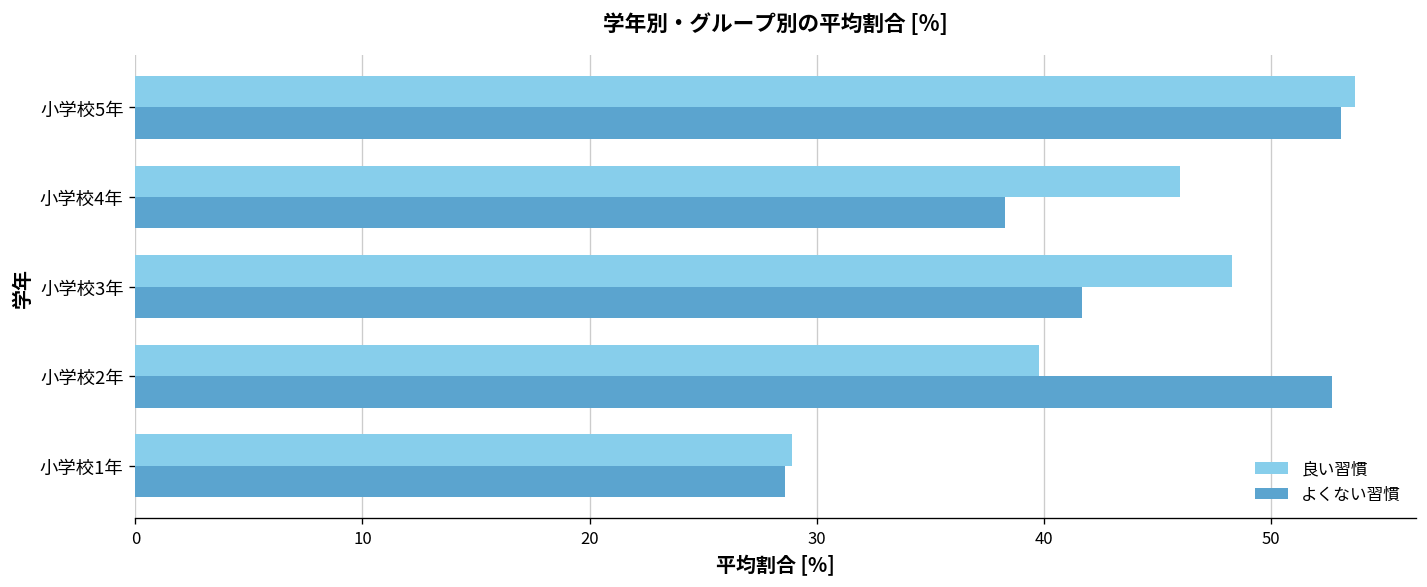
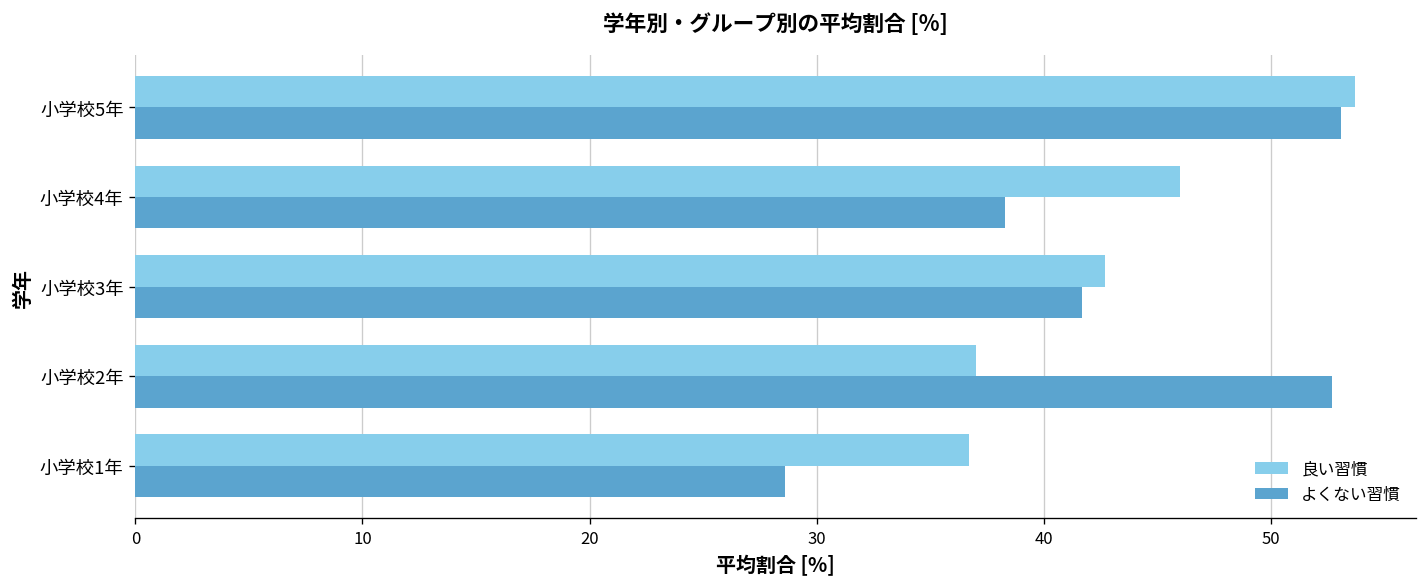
良い習慣, 小学校3年: 48.3 -> 42.7
良い習慣, 小学校2年: 39.8 -> 37.0
良い習慣, 小学校1年: 28.9 -> 36.7
